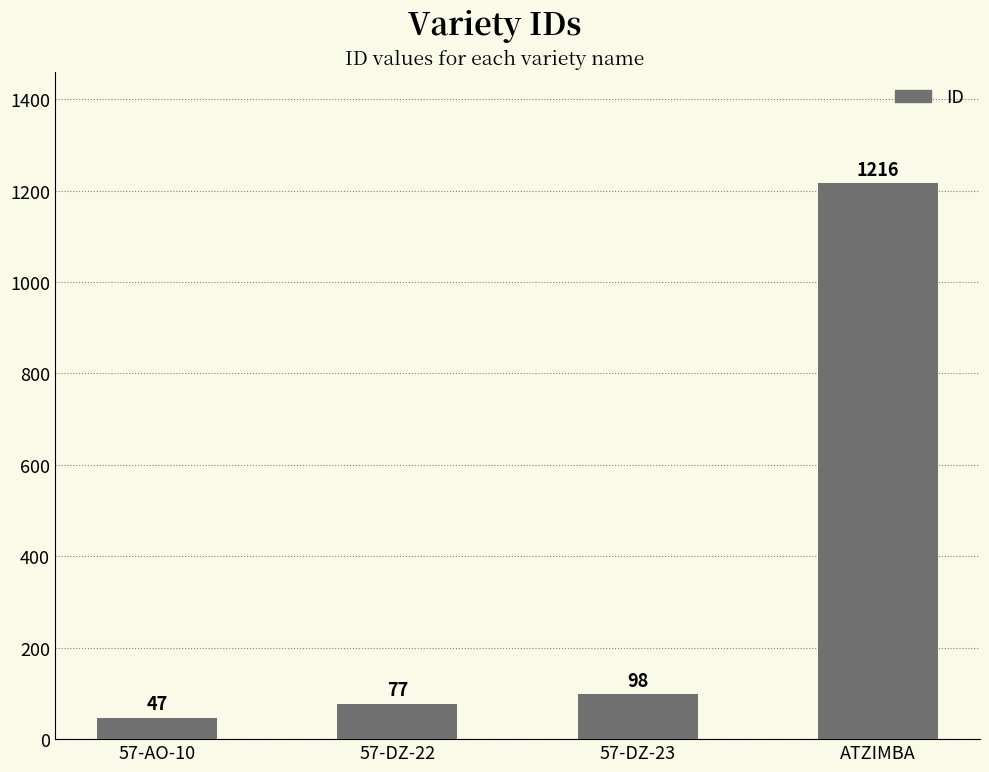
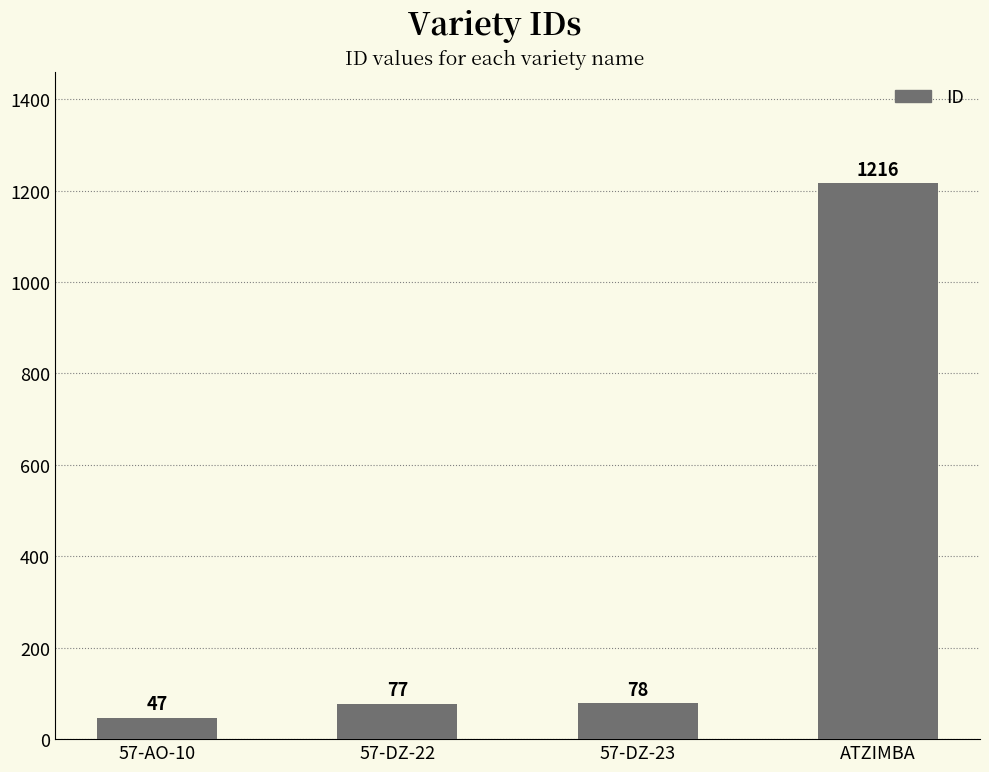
57-DZ-23: 98 -> 78
